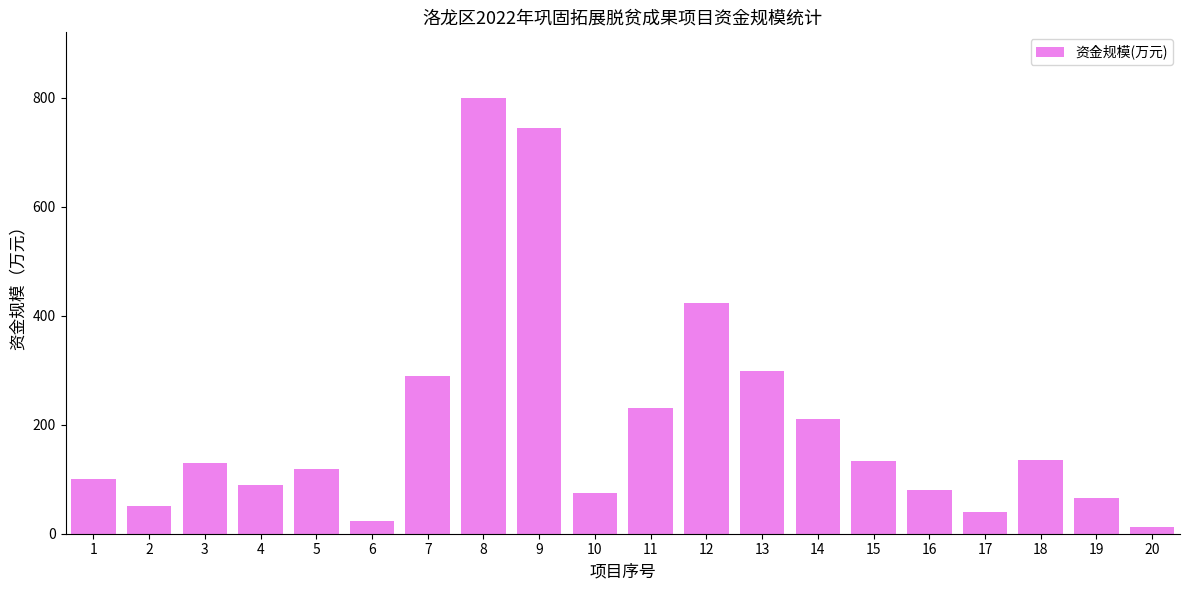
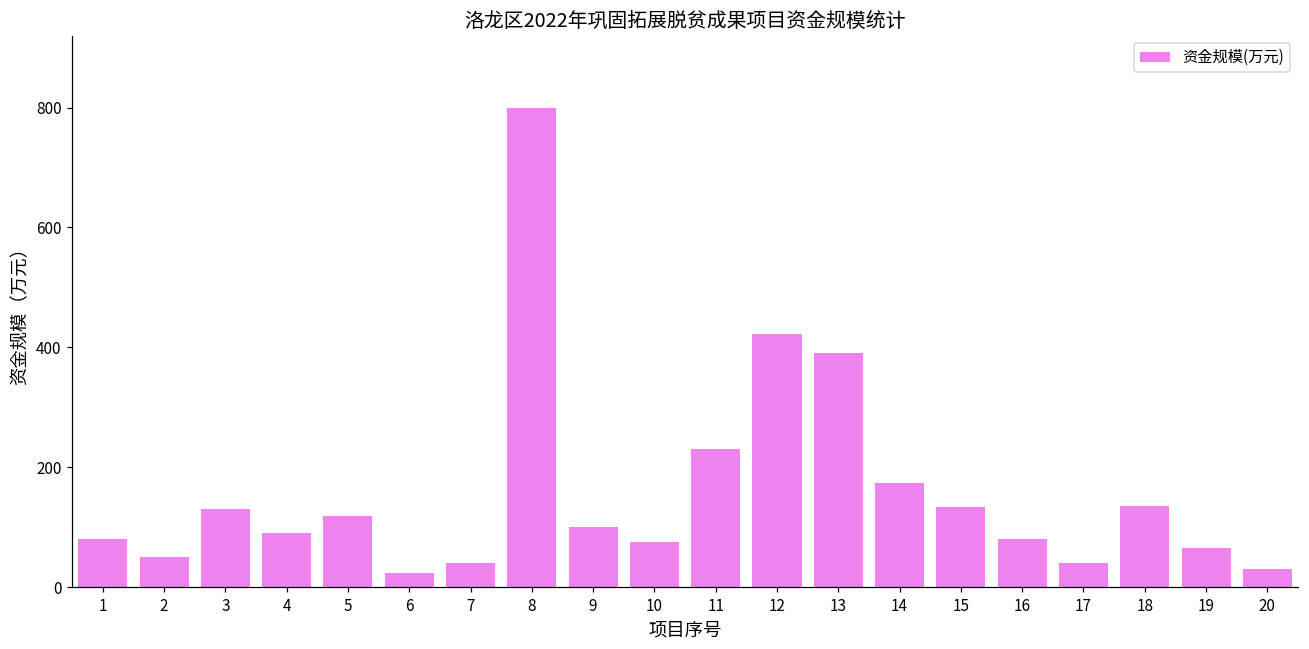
1: 100 -> 80
7: 290 -> 40
9: 750 -> 100
13: 300 -> 390
14: 210 -> 170
20: 10 -> 30
